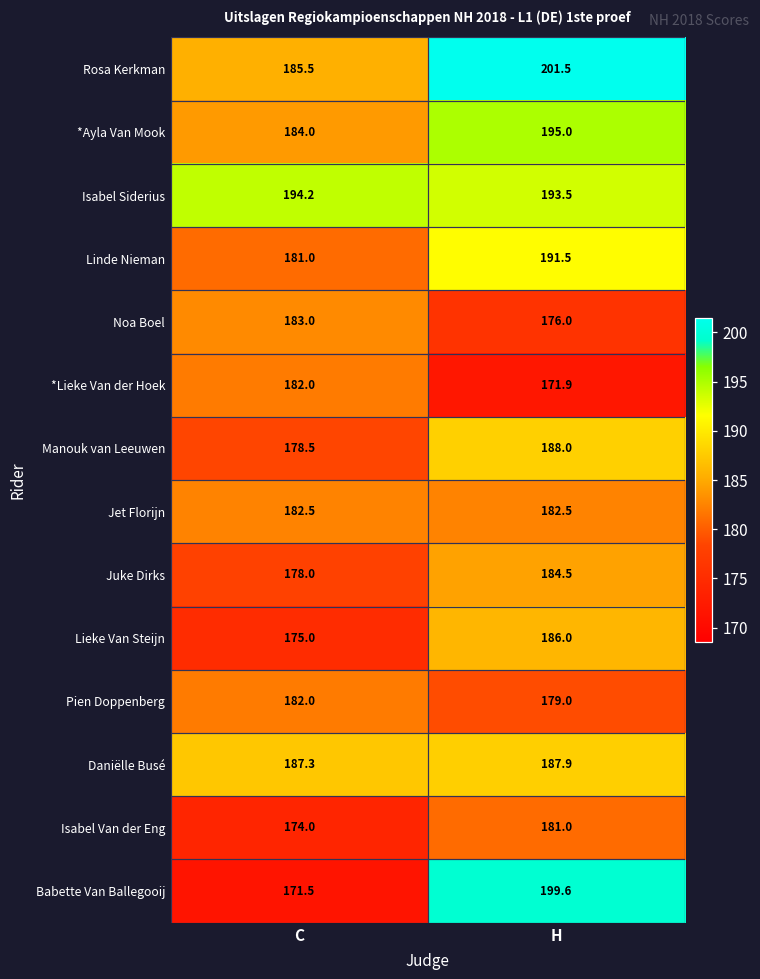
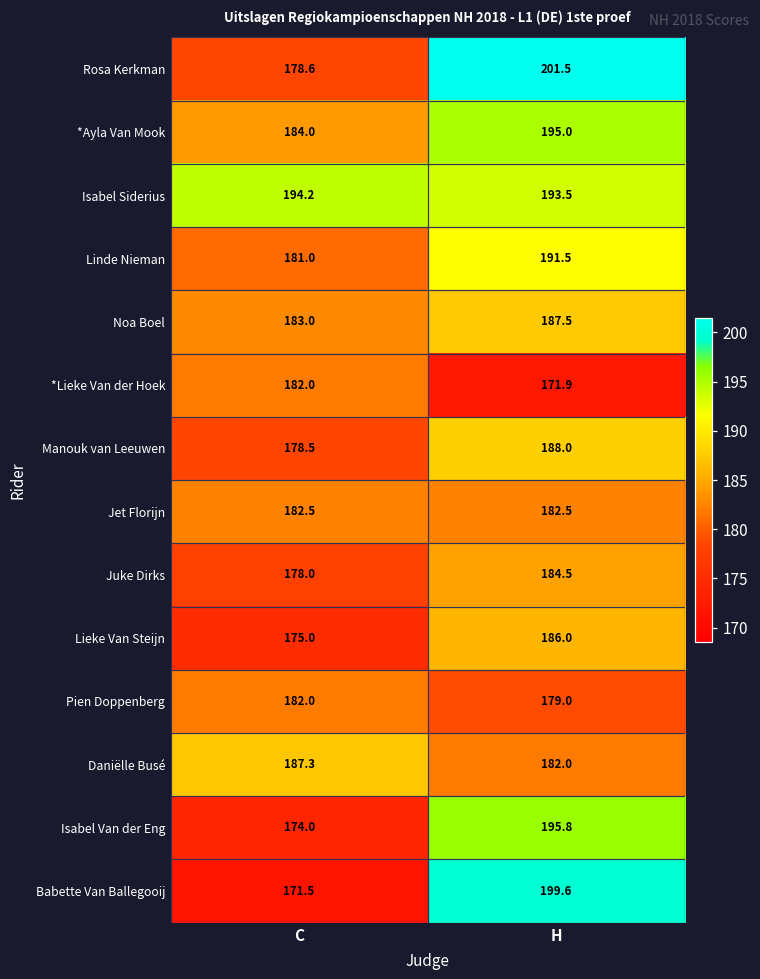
Rosa Kerkman, C: 185.5 -> 178.6
Noa Boel, H: 176.0 -> 187.5
Daniëlle Busé, H: 187.9 -> 182.0
Isabel Van der Eng, H: 181.0 -> 195.8
